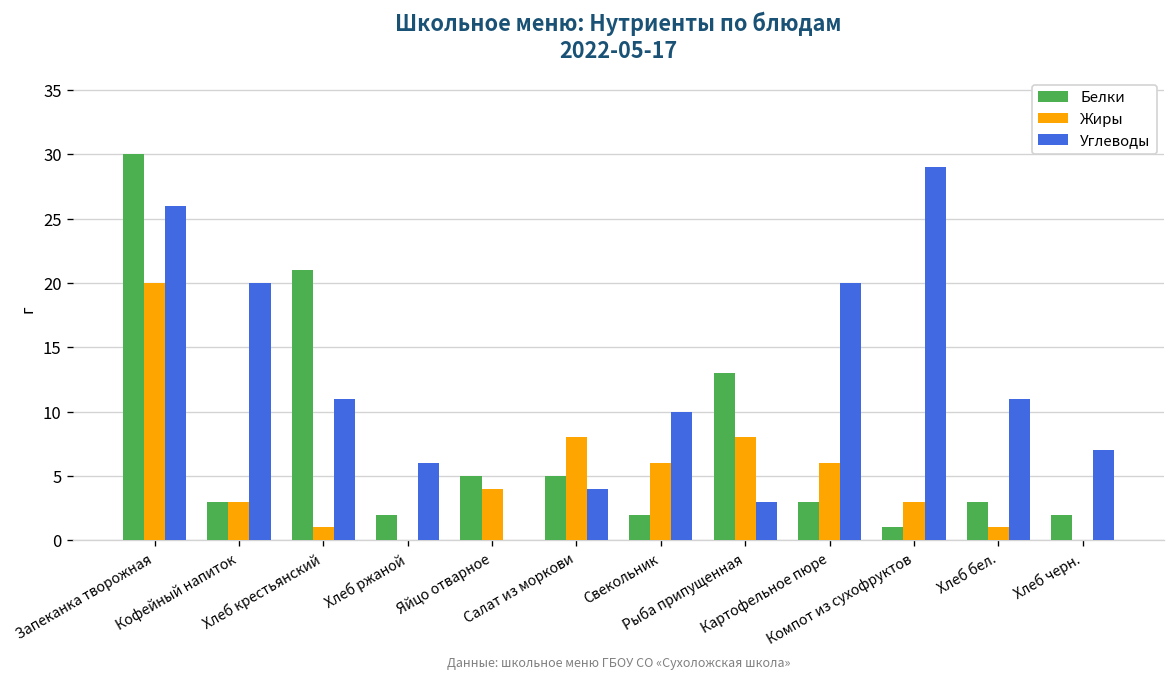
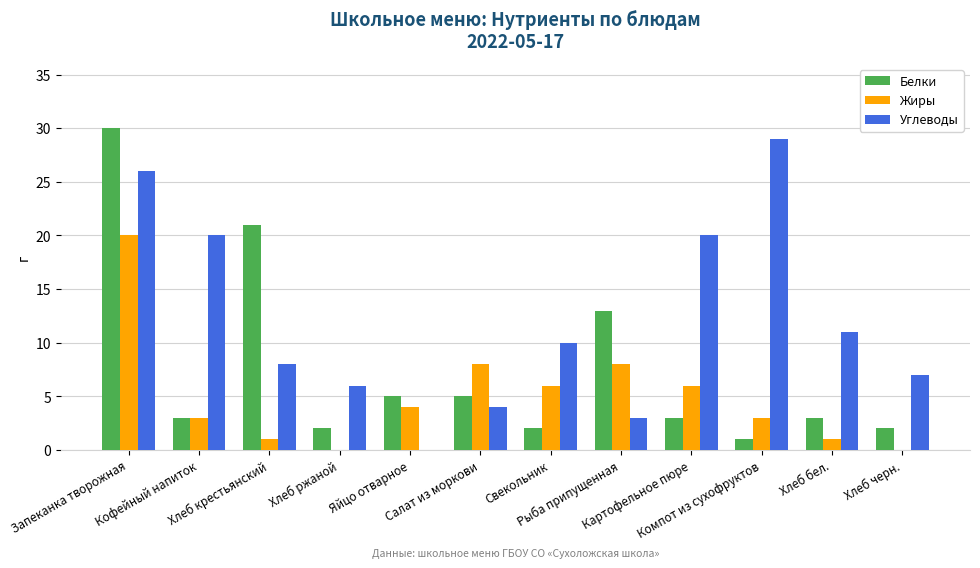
Углеводы, Хлеб крестьянский: 11 -> 8
